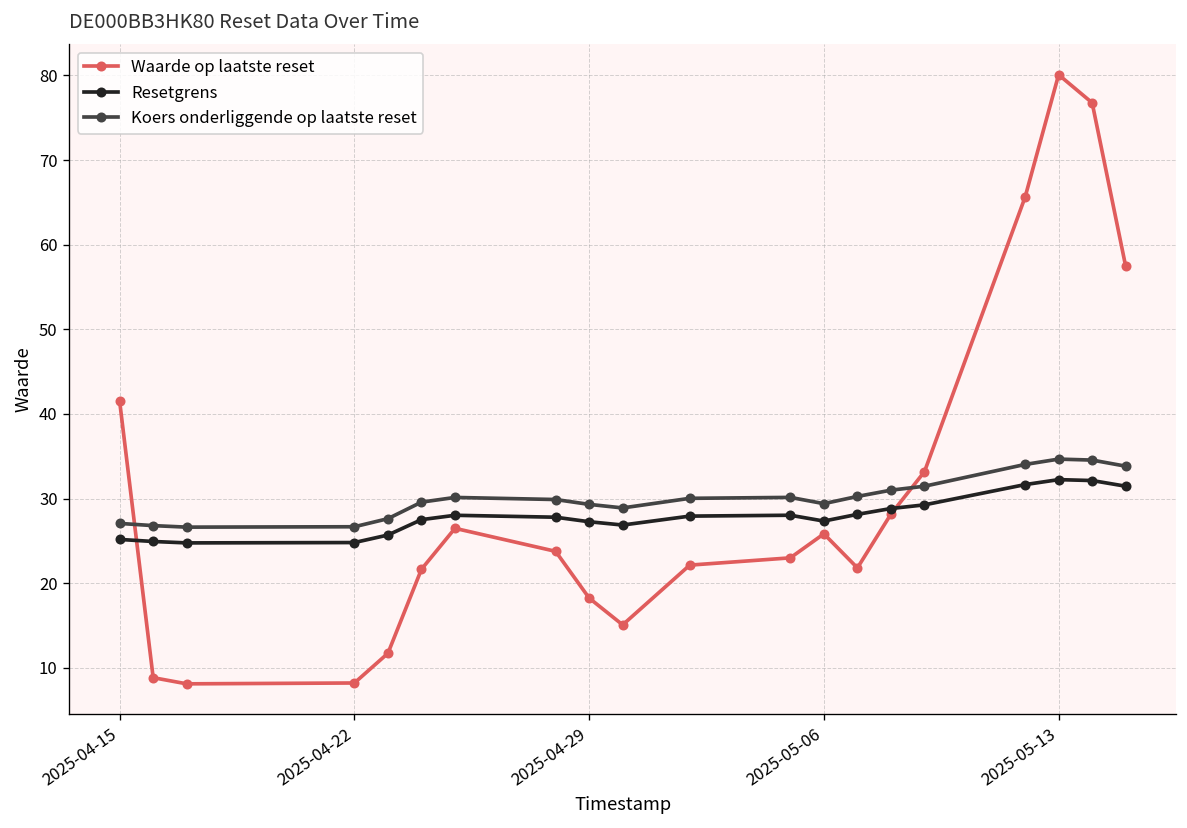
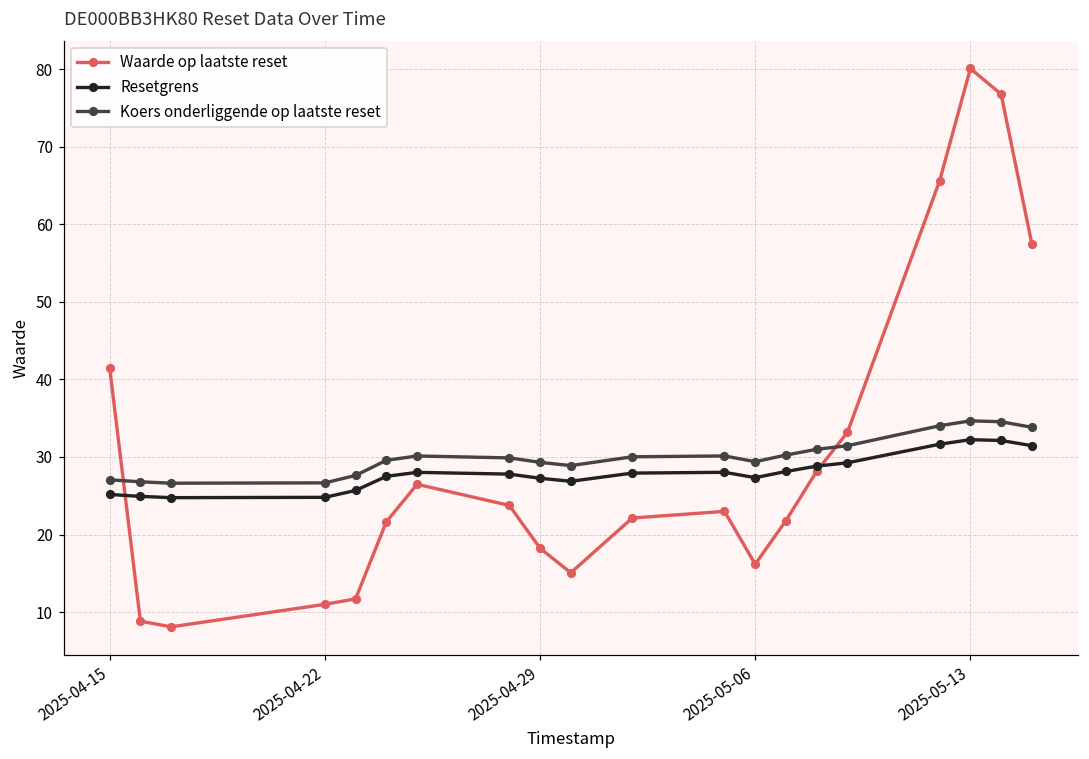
Waarde op laatste reset, 2025-04-22: 8 -> 11
Waarde op laatste reset, 2025-05-06: 26 -> 16
